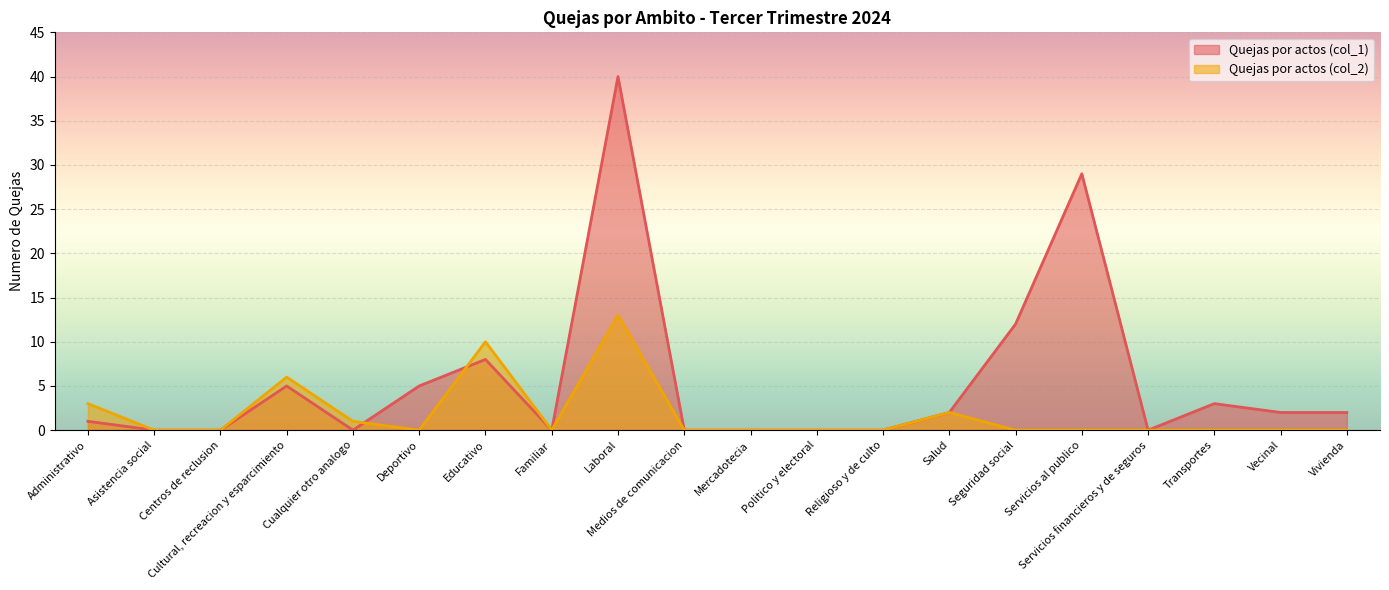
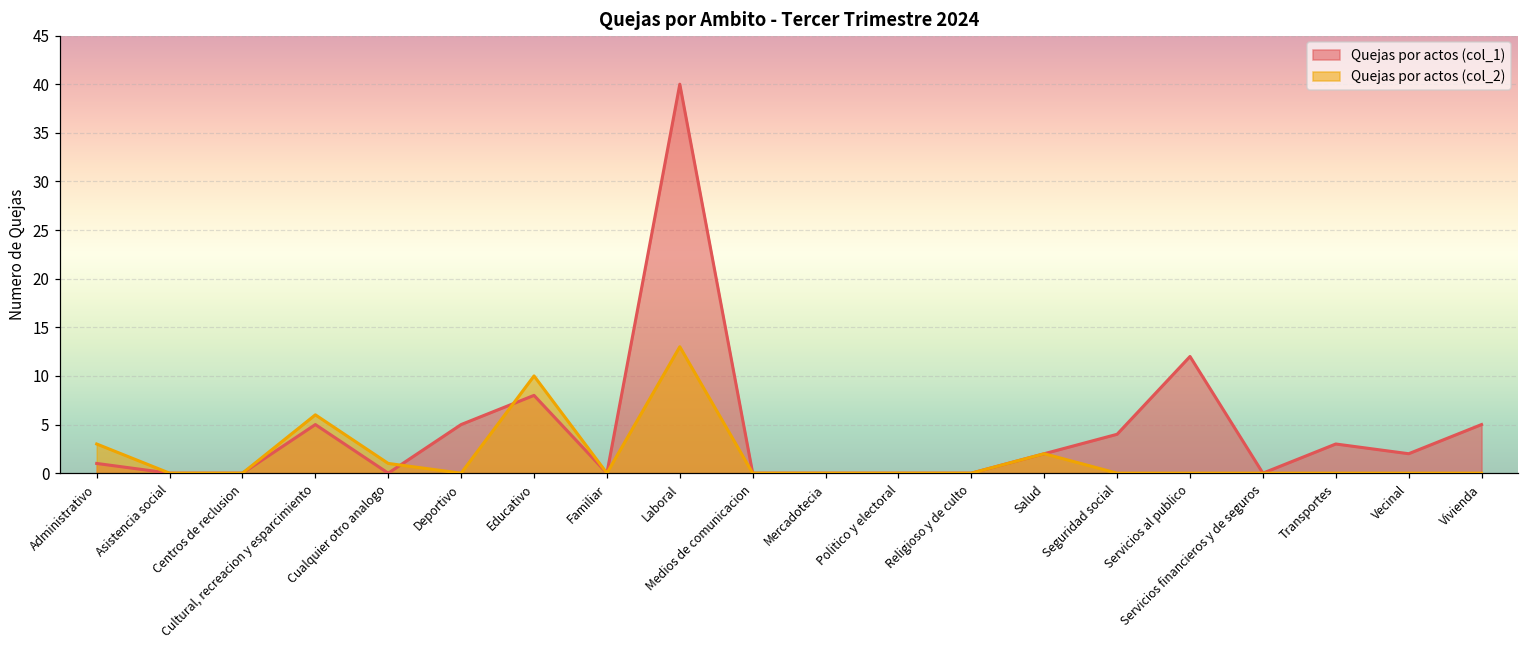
Quejas por actos (col_1), Seguridad social: 12 -> 4
Quejas por actos (col_1), Servicios al publico: 29 -> 12
Quejas por actos (col_1), Vivienda: 2 -> 5
